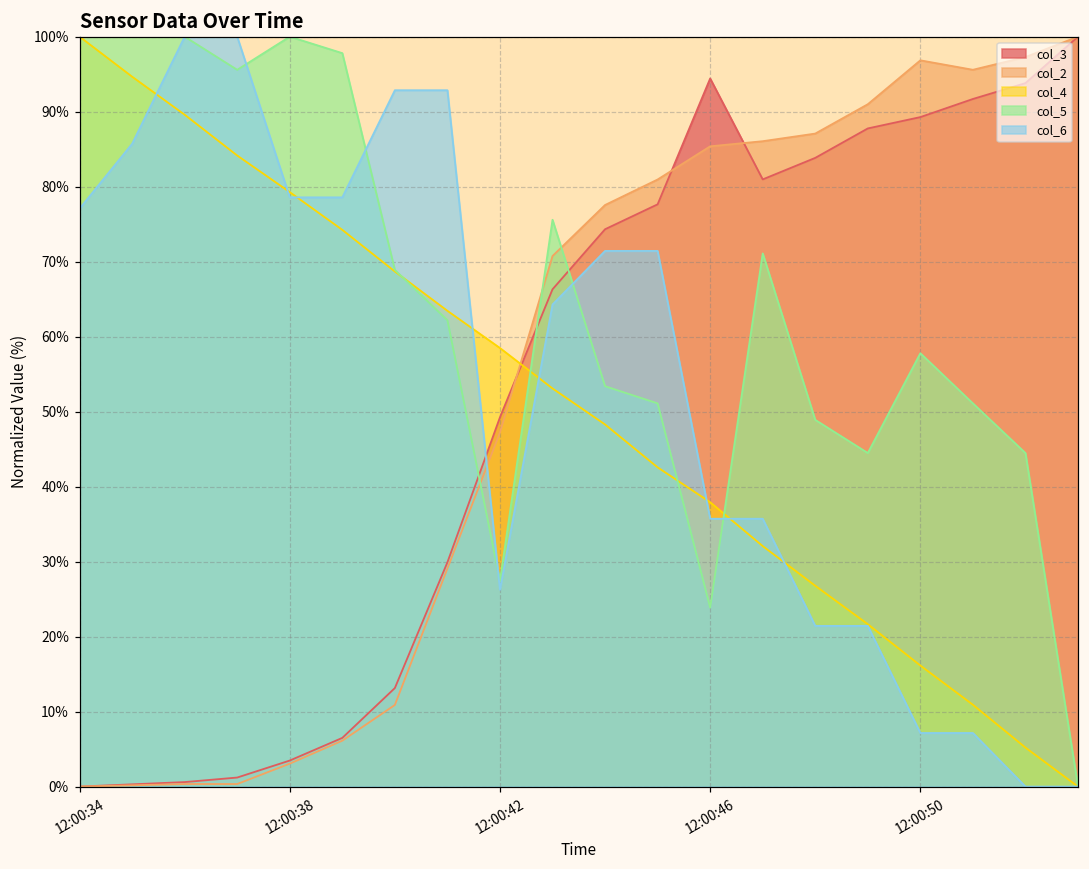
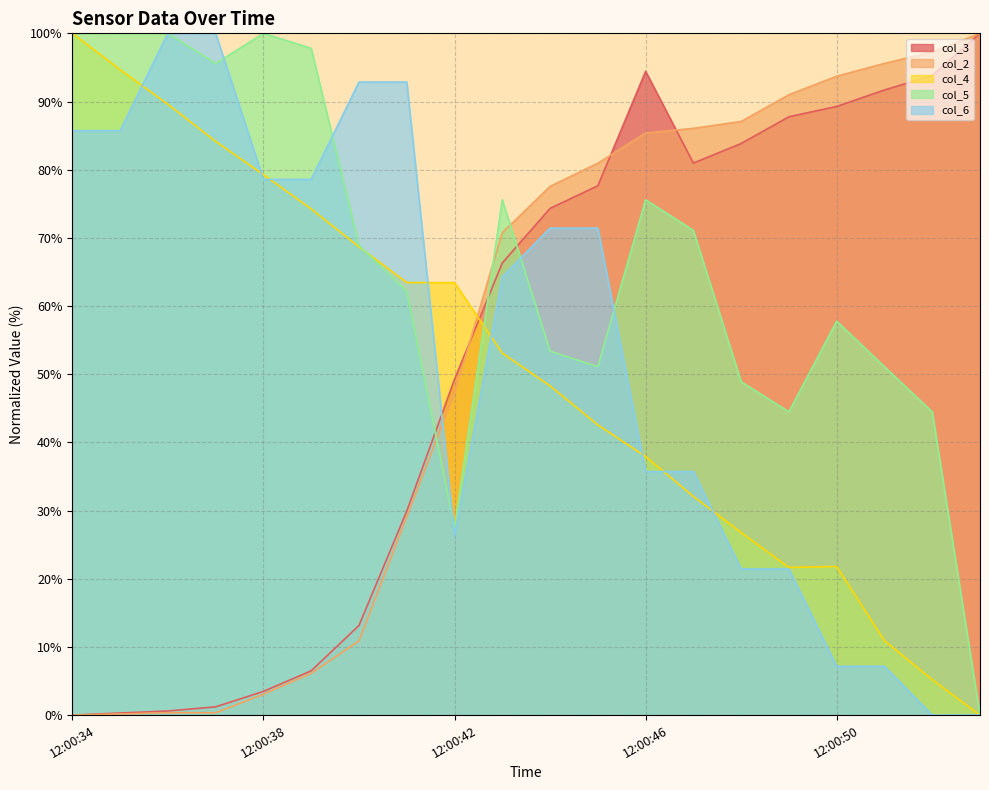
col_6, 12:00:34: 77% -> 86%
col_4, 12:00:42: 58% -> 63%
col_5, 12:00:46: 24% -> 76%
col_2, 12:00:50: 97% -> 94%
col_4, 12:00:50: 16% -> 22%
